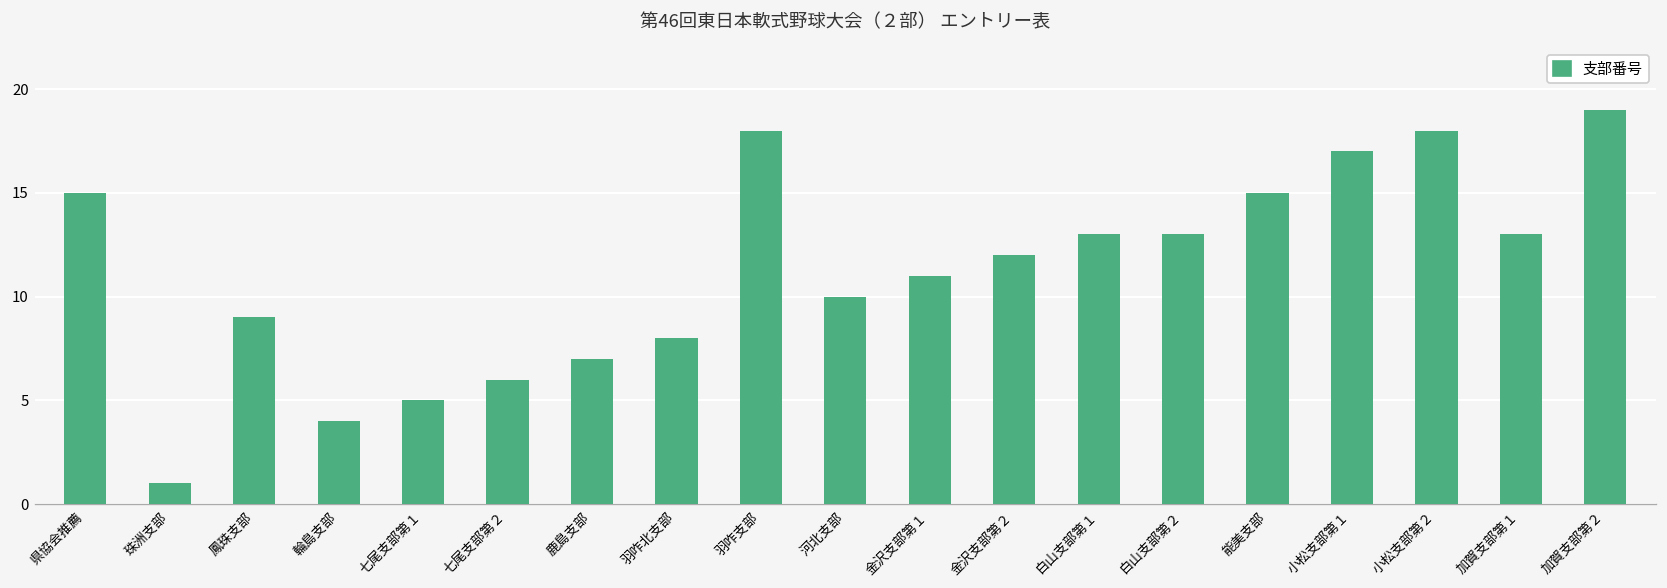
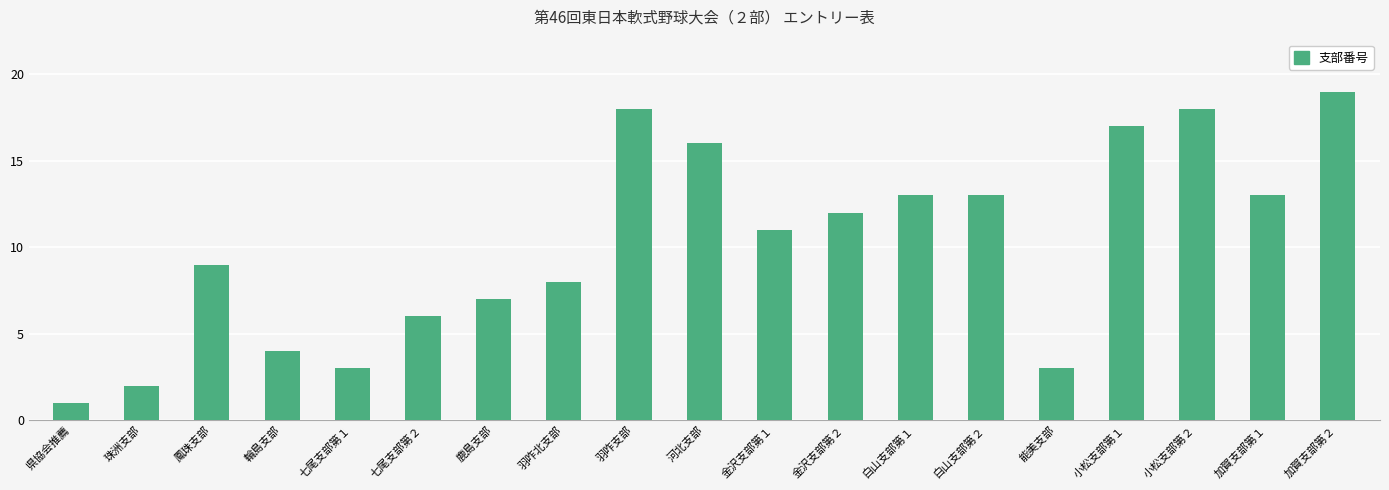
県協会推薦: 15 -> 1
珠洲支部: 1 -> 2
七尾支部第１: 5 -> 3
河北支部: 10 -> 16
能美支部: 15 -> 3
